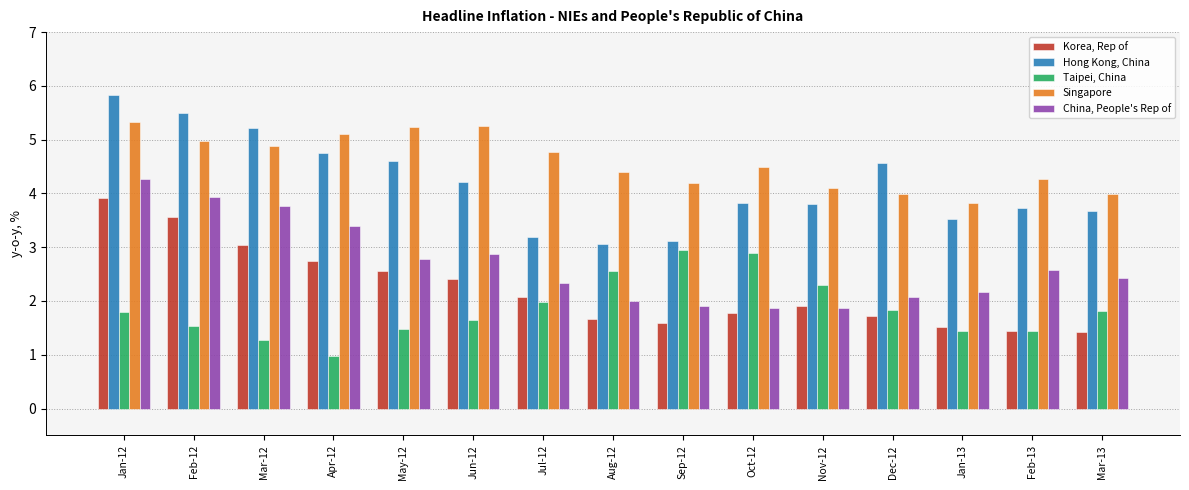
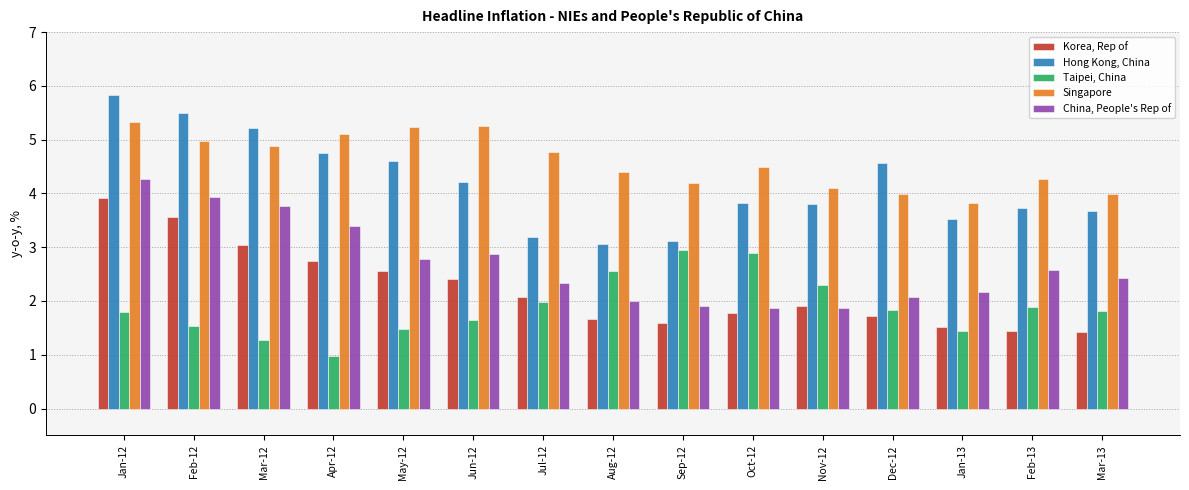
Taipei, China, Feb-13: 1.5 -> 1.9
